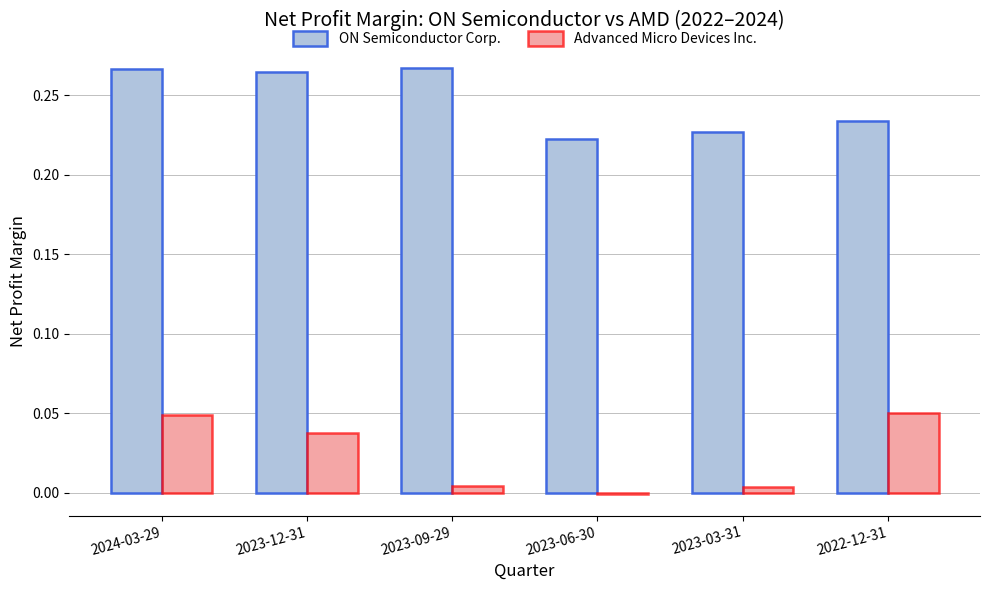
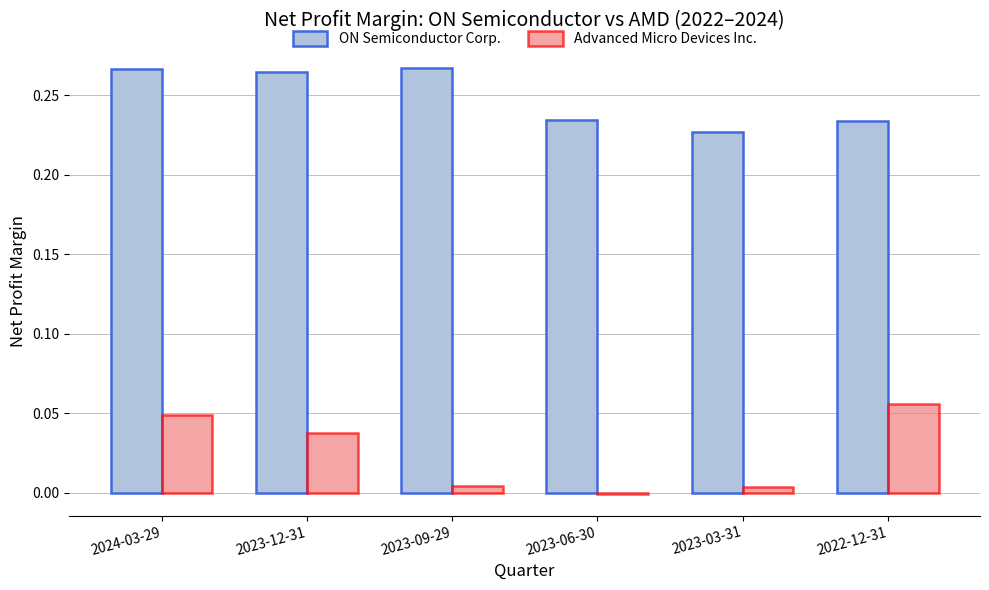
ON Semiconductor Corp., 2023-06-30: 0.223 -> 0.234
Advanced Micro Devices Inc., 2022-12-31: 0.050 -> 0.056
